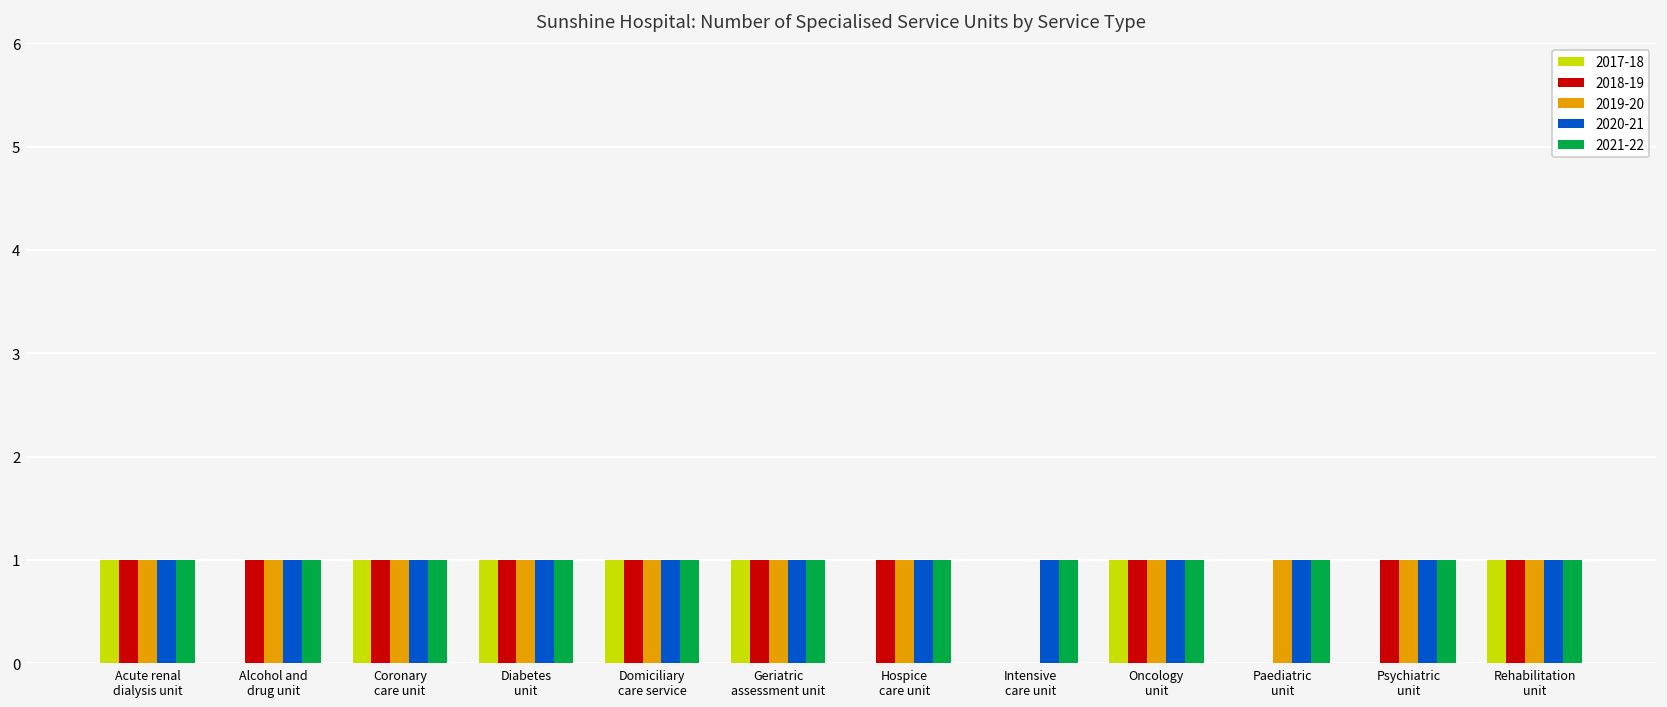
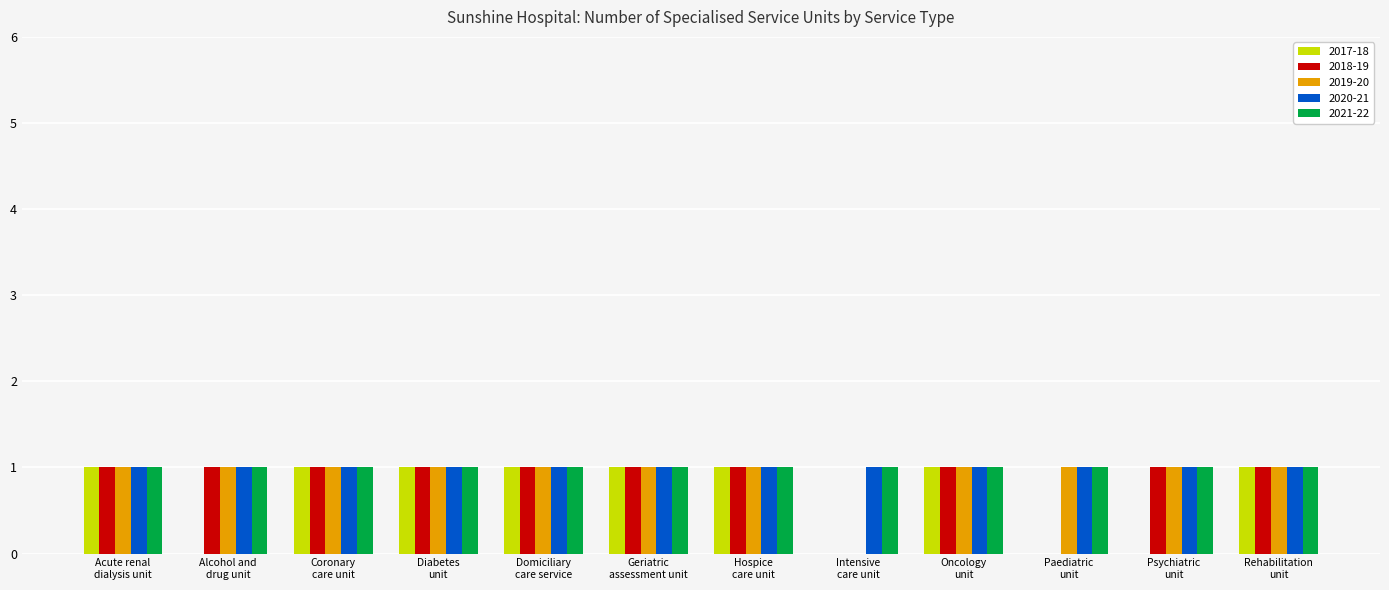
2017-18, Hospice care unit: 0 -> 1
